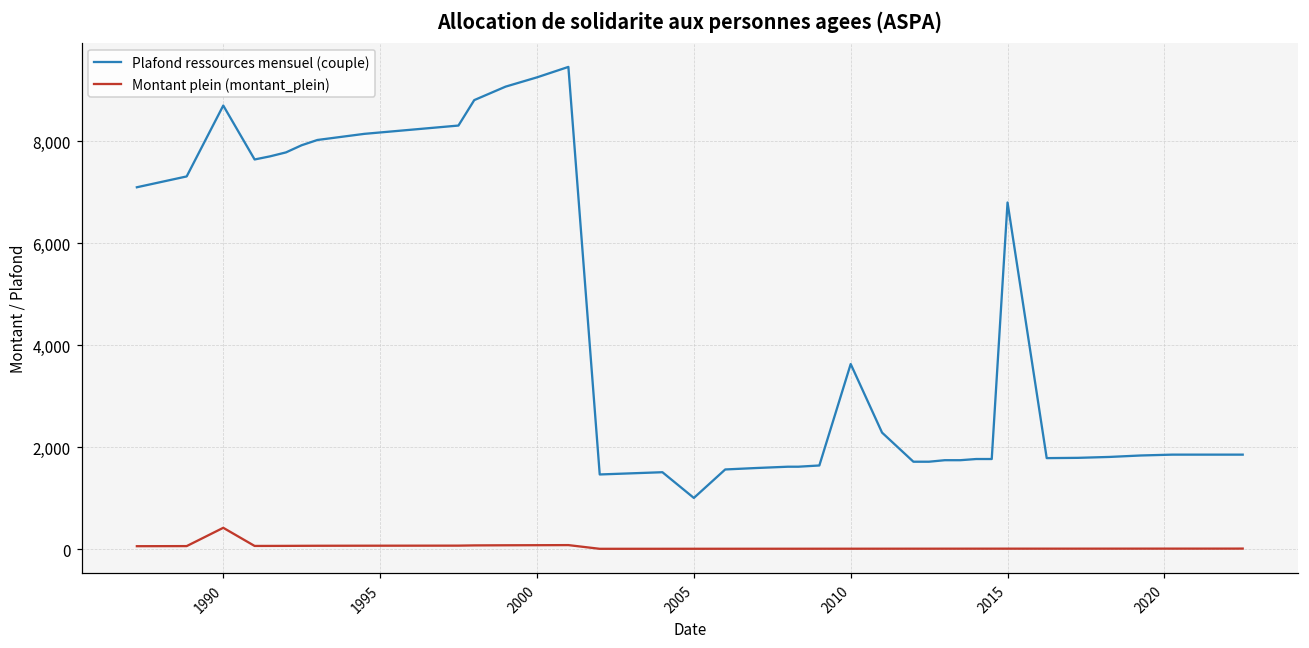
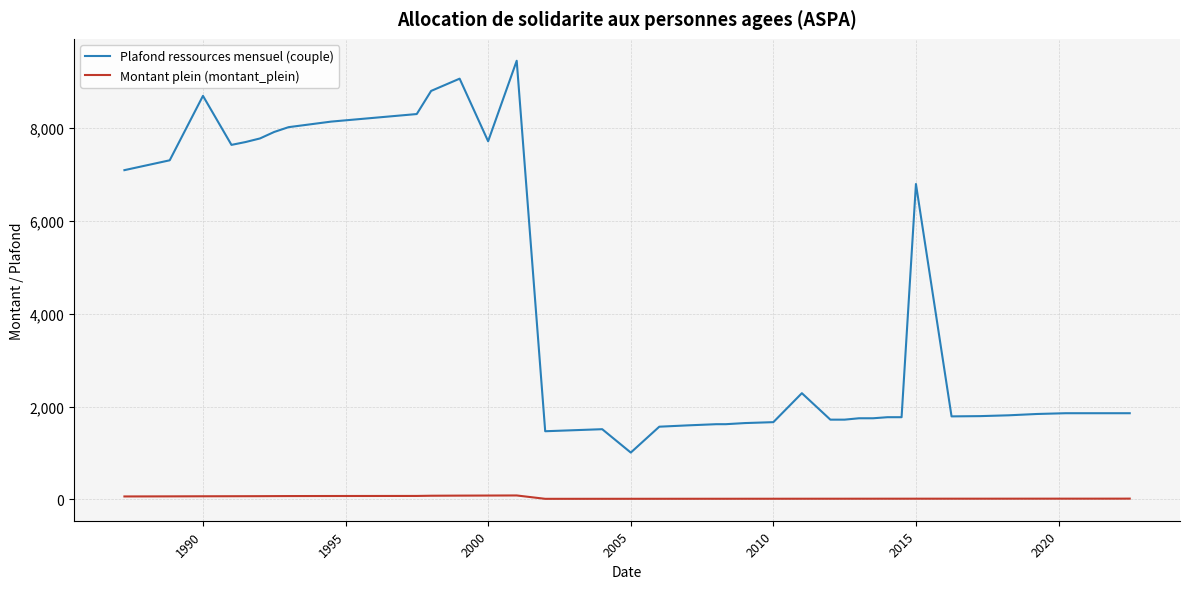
Montant plein (montant_plein), 1990: 400 -> 100
Plafond ressources mensuel (couple), 2000: 9,200 -> 7,700
Plafond ressources mensuel (couple), 2010: 3,600 -> 1,700
